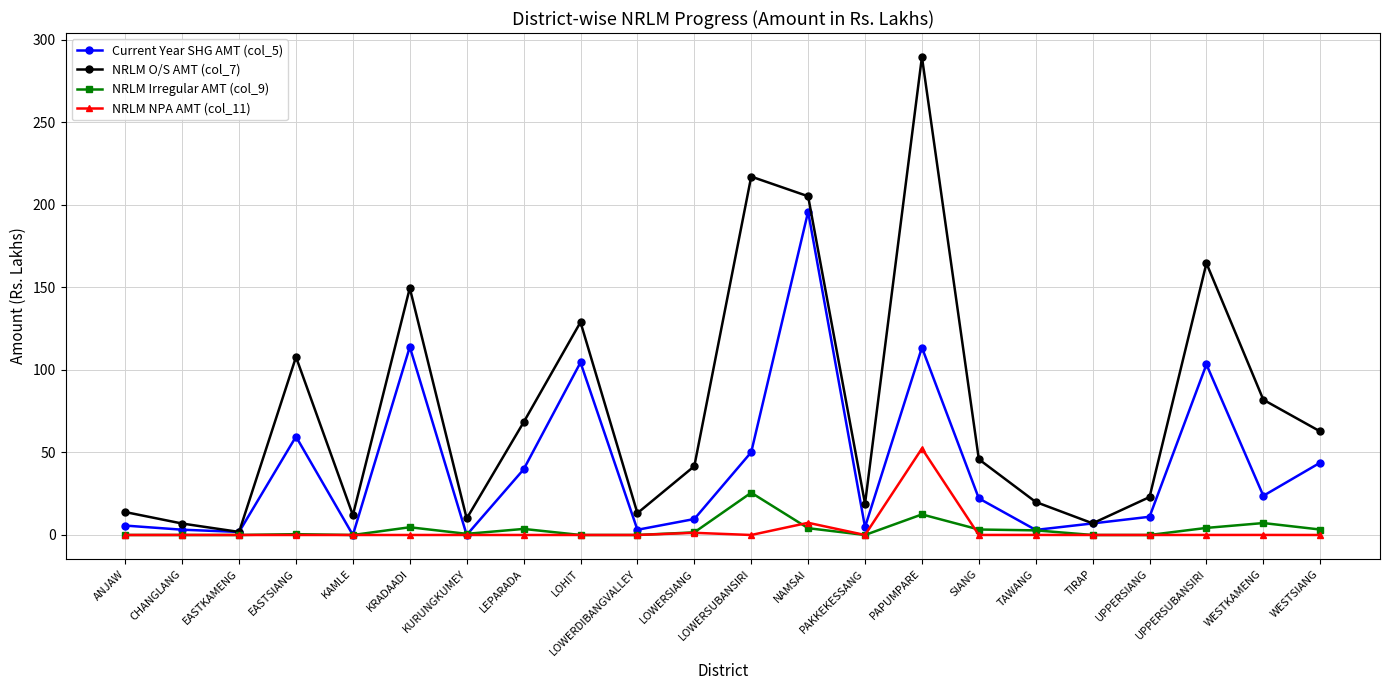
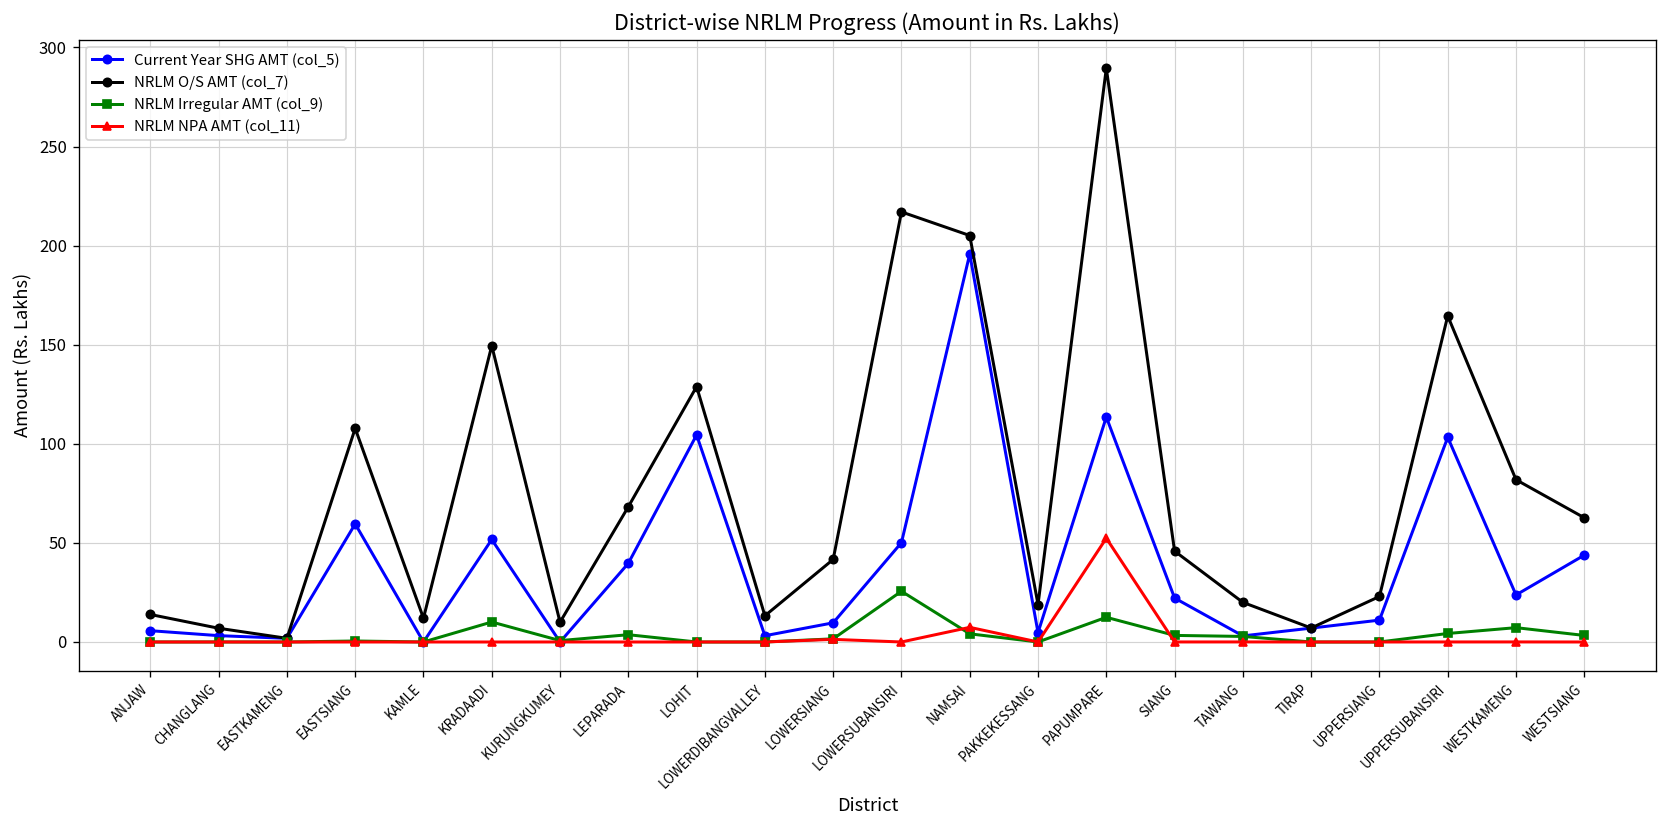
Current Year SHG AMT (col_5), KRADAADI: 114 -> 52
NRLM Irregular AMT (col_9), KRADAADI: 5 -> 10
